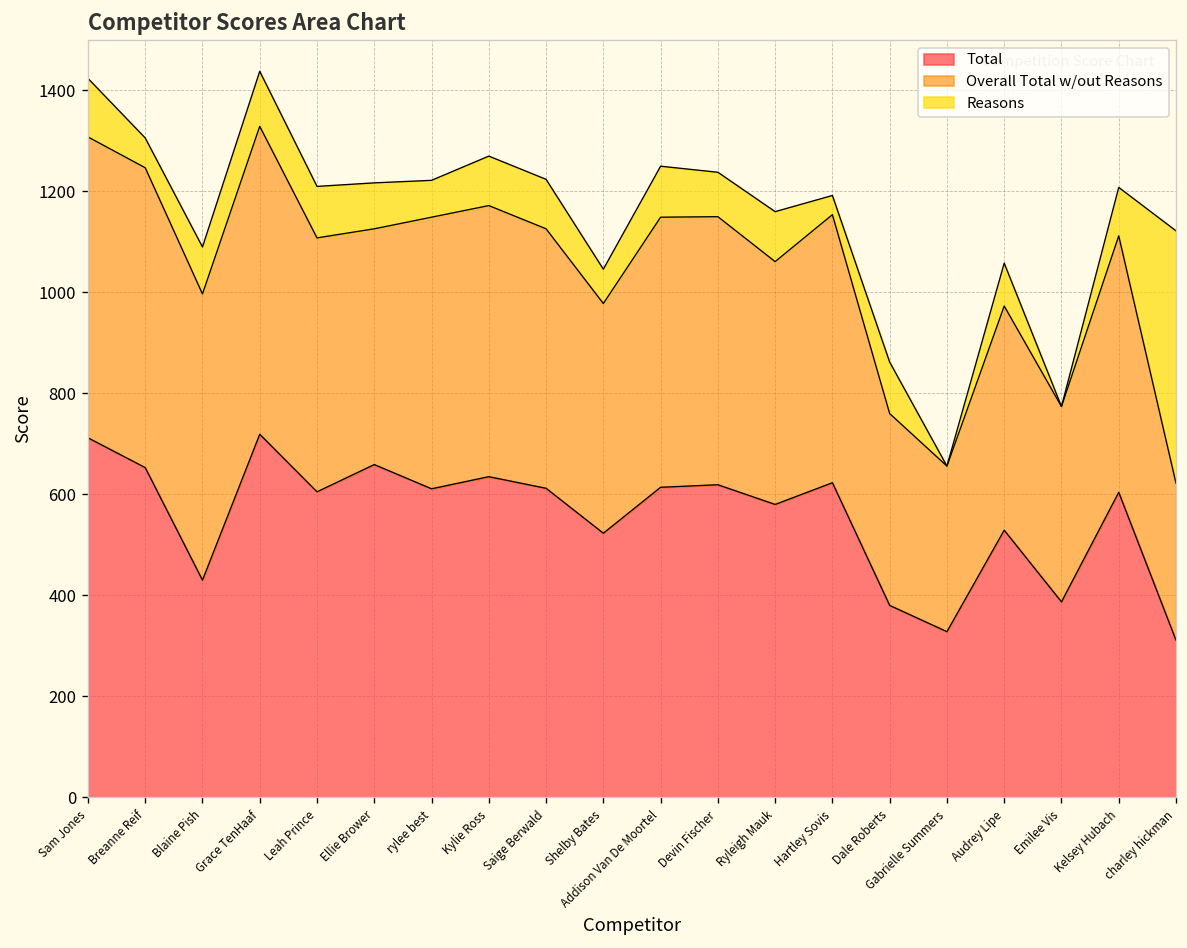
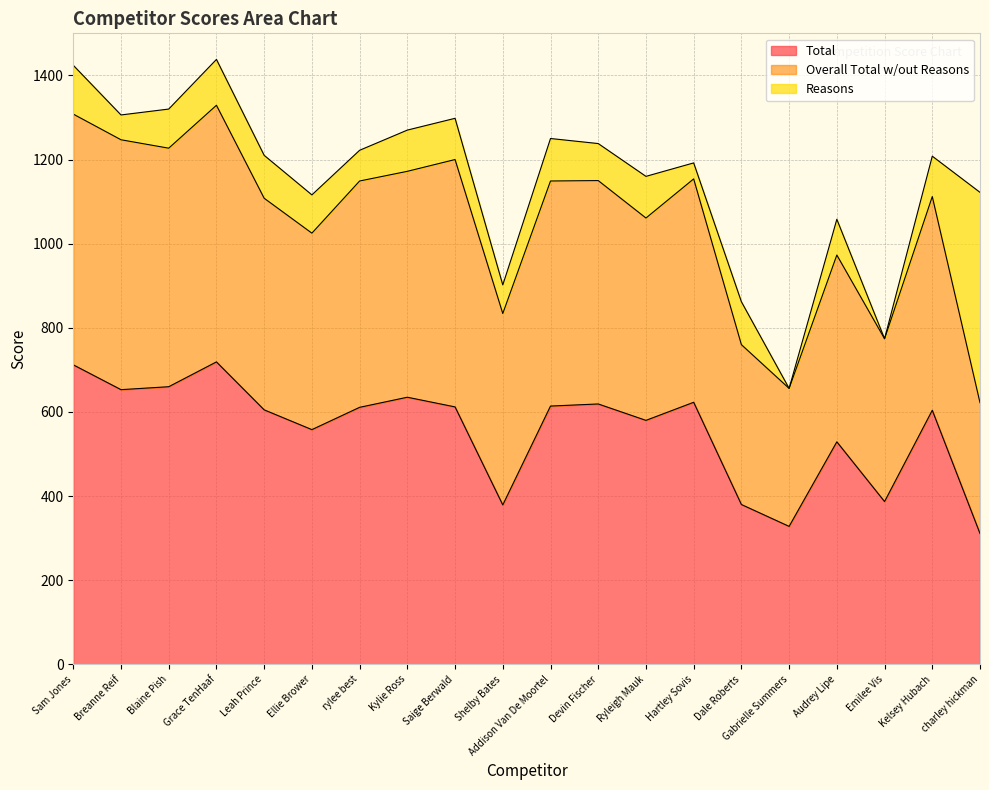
Total, Blaine Pish: 430 -> 660
Total, Ellie Brower: 660 -> 560
Overall Total w/out Reasons, Saige Berwald: 510 -> 590
Total, Shelby Bates: 520 -> 380
